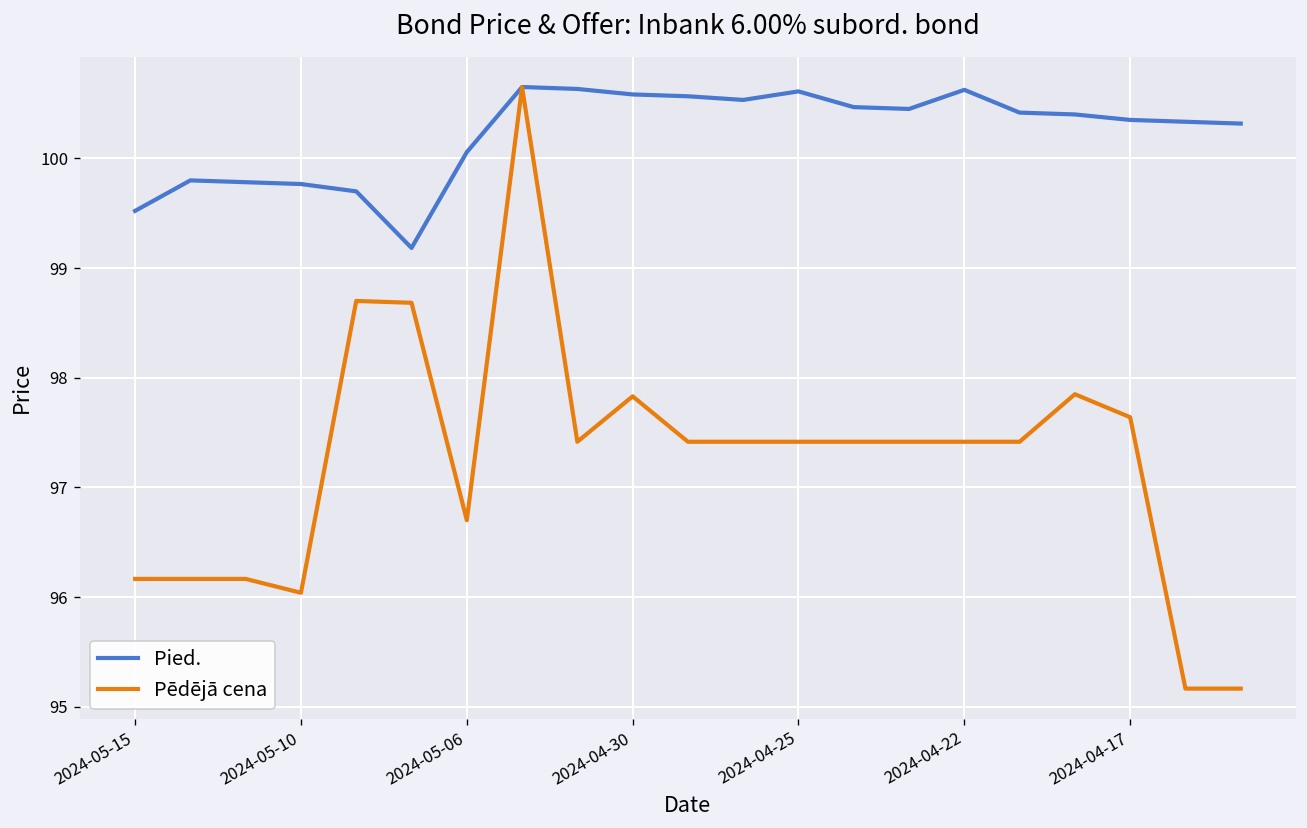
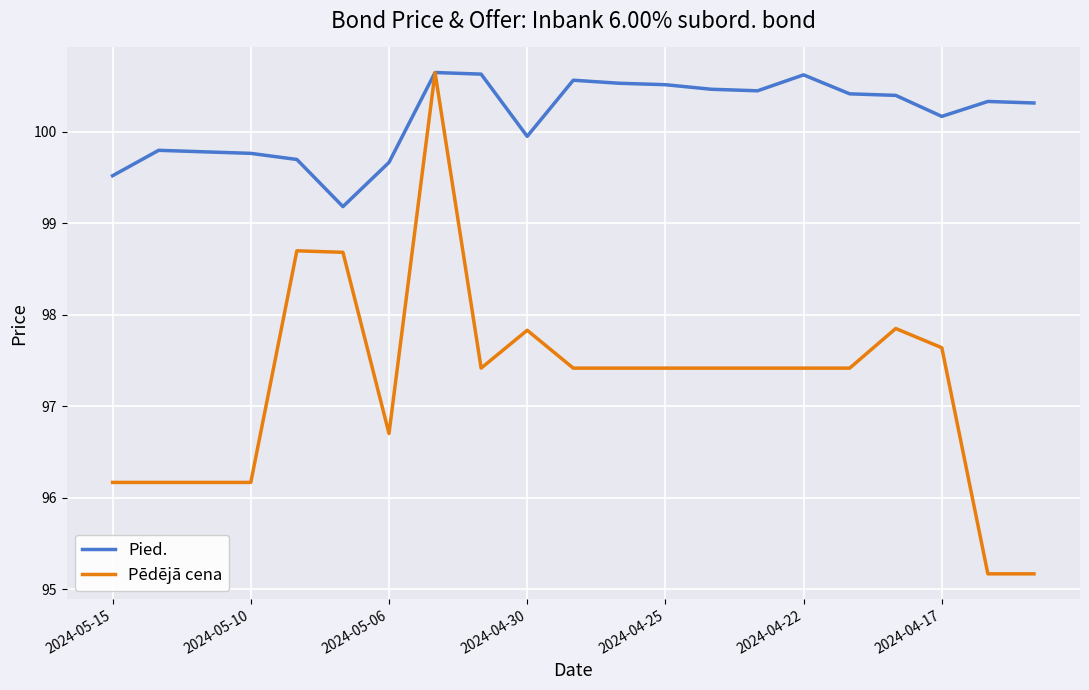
Pēdējā cena, 2024-05-10: 96.0 -> 96.2
Pied., 2024-05-06: 100.1 -> 99.7
Pied., 2024-04-30: 100.6 -> 100.0
Pied., 2024-04-25: 100.6 -> 100.5
Pied., 2024-04-17: 100.4 -> 100.2
